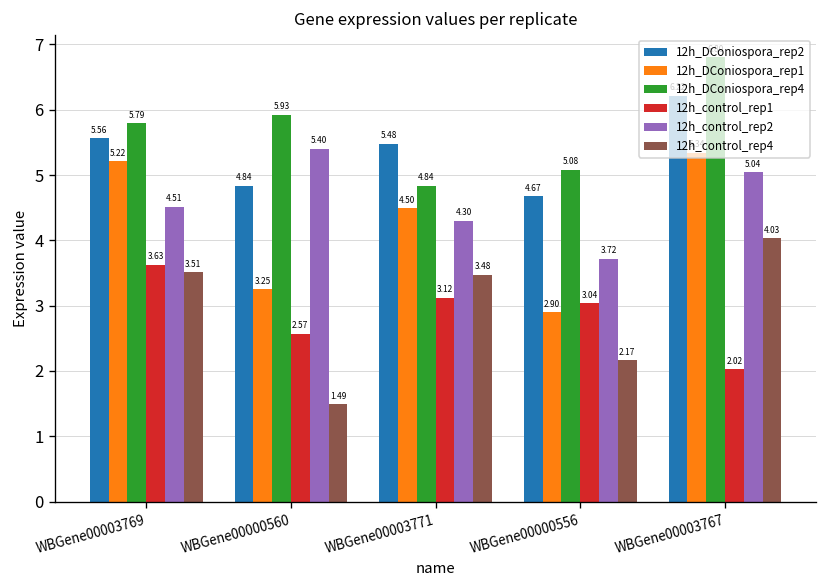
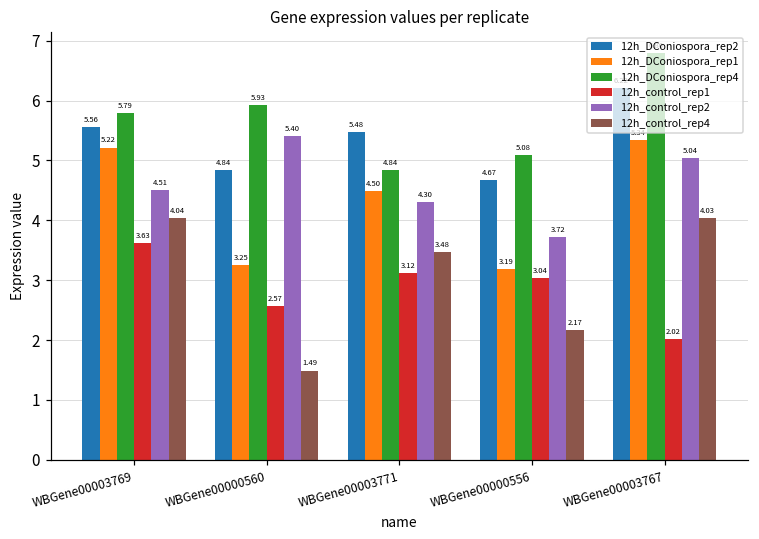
12h_control_rep4, WBGene00003769: 3.51 -> 4.04
12h_DConiospora_rep1, WBGene00000556: 2.90 -> 3.19
